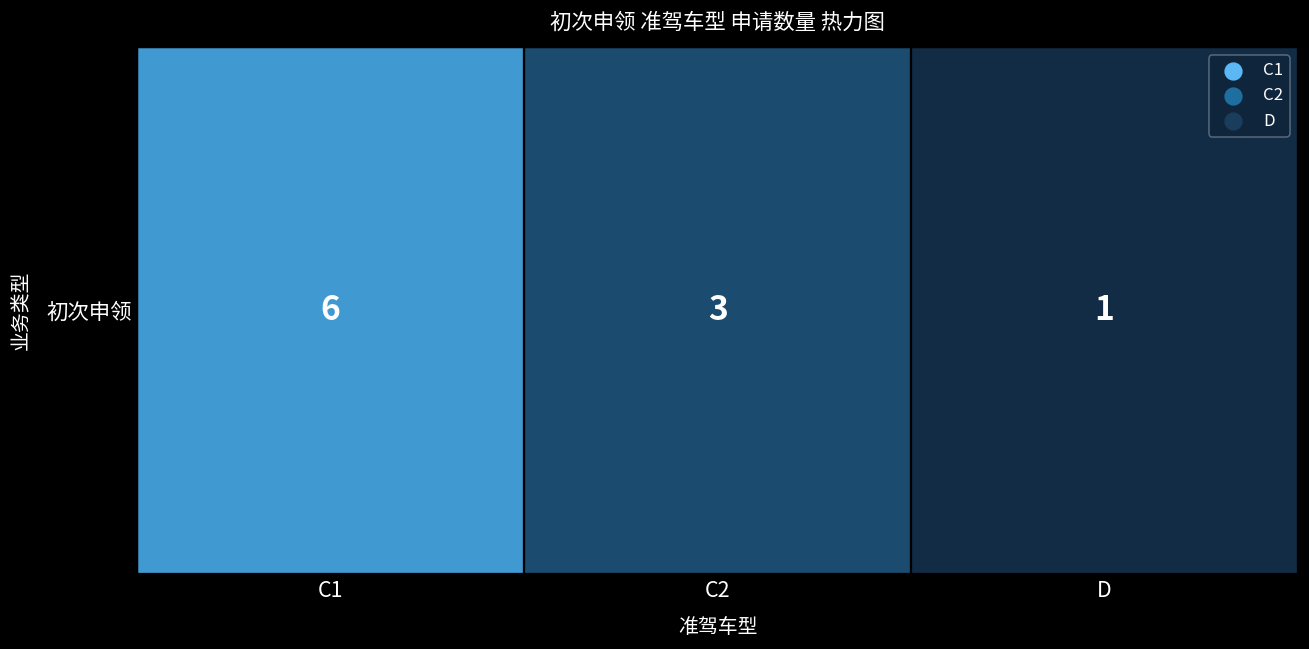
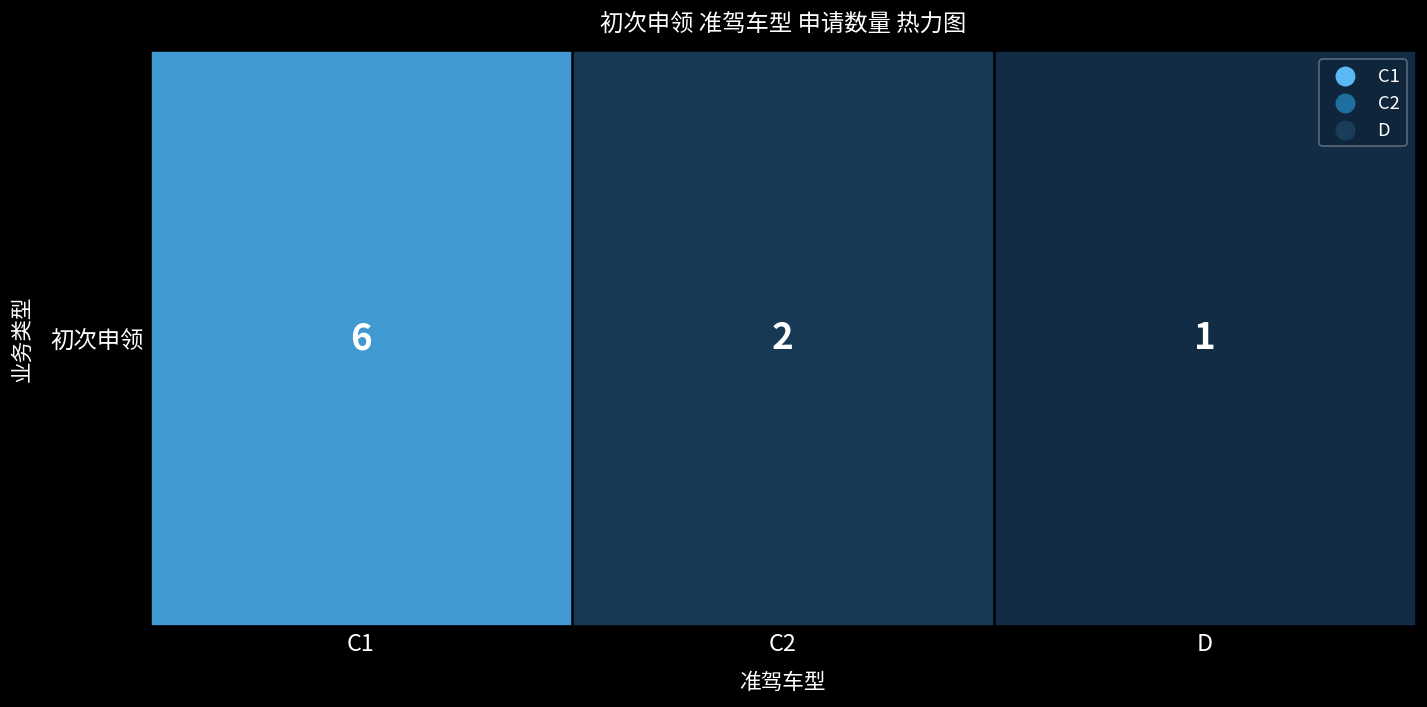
初次申领, C2: 3 -> 2
